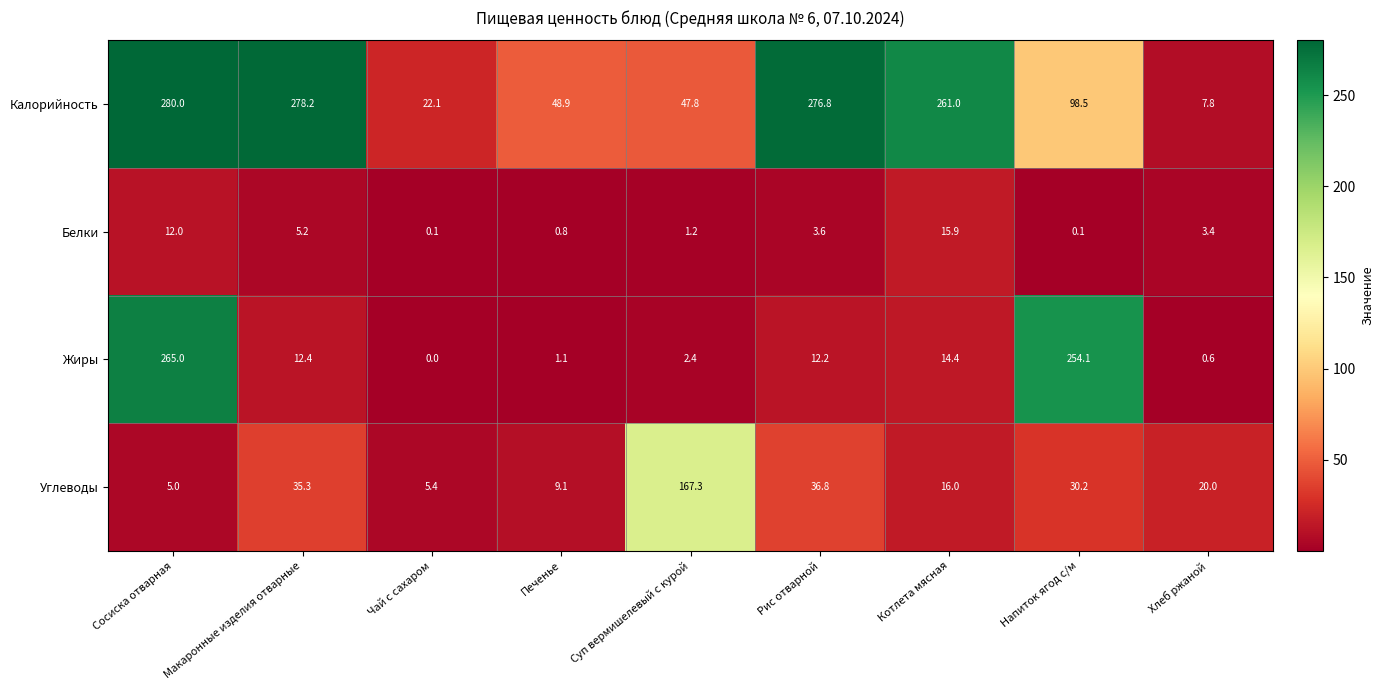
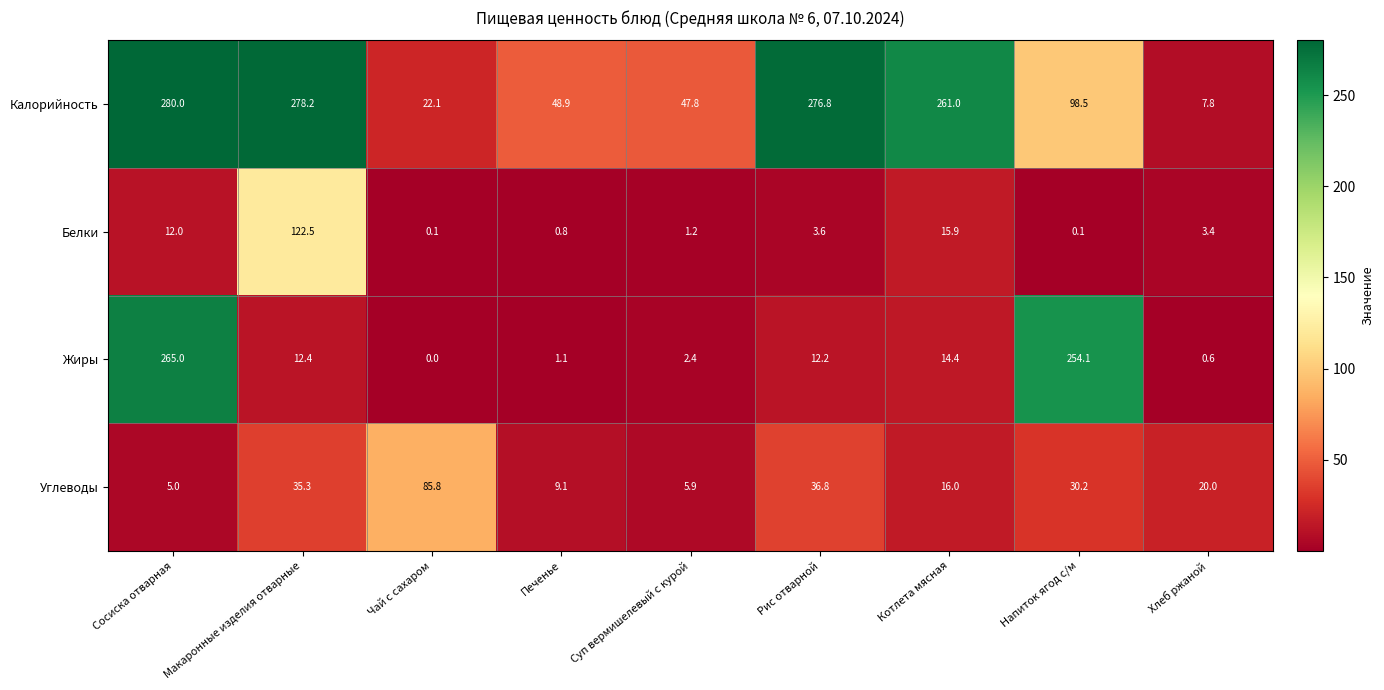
Белки, Макаронные изделия отварные: 5.2 -> 122.5
Углеводы, Чай с сахаром: 5.4 -> 85.8
Углеводы, Суп вермишелевый с курой: 167.3 -> 5.9
